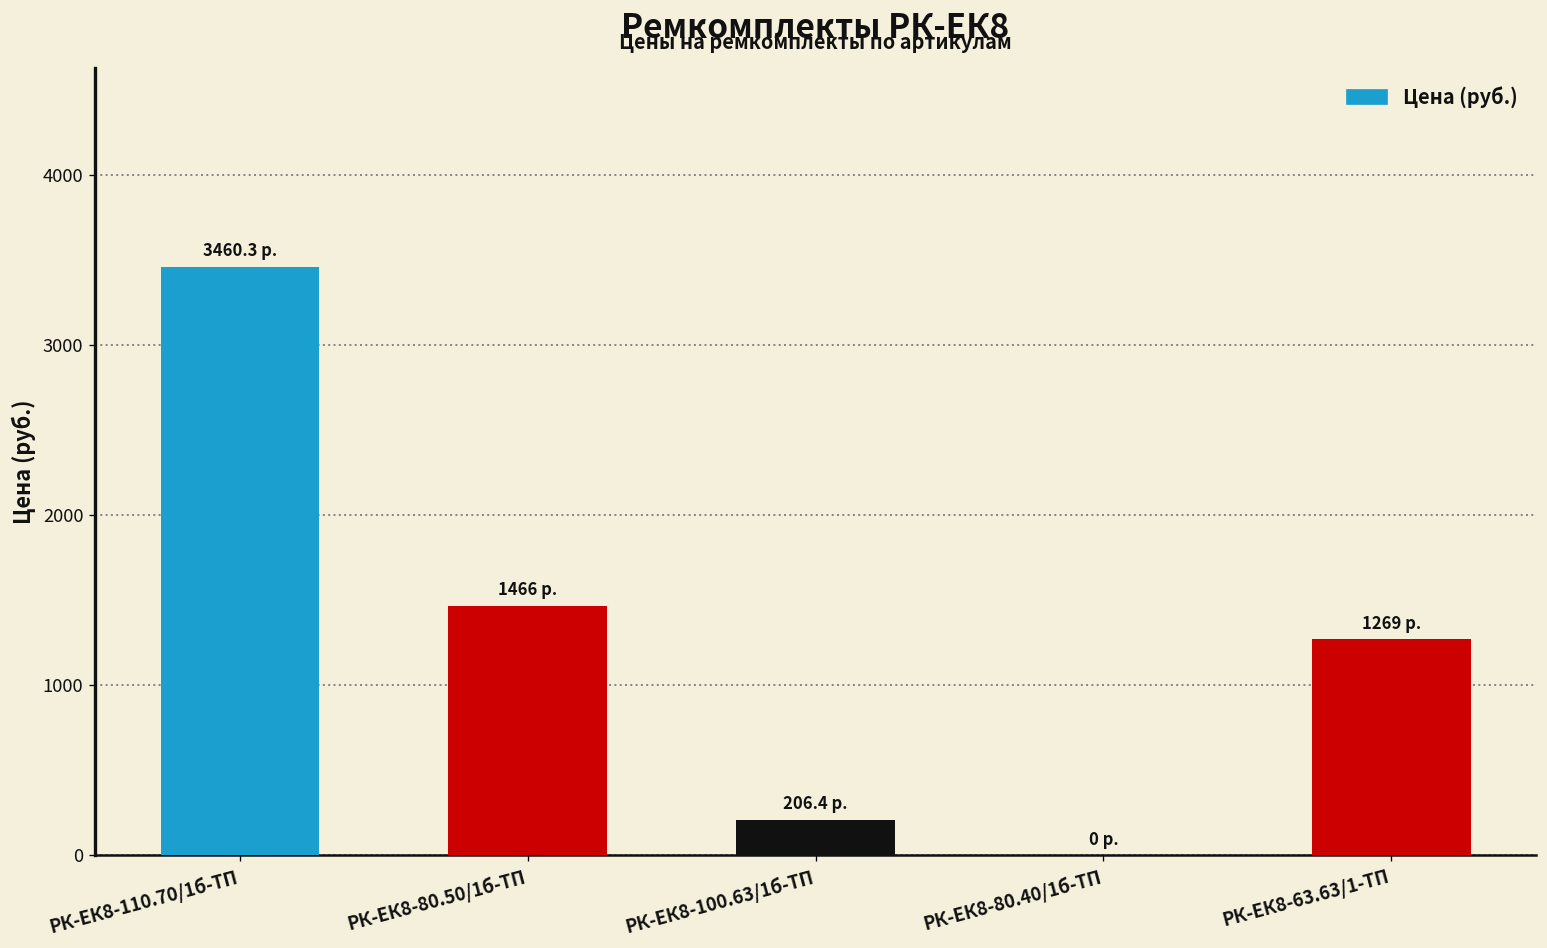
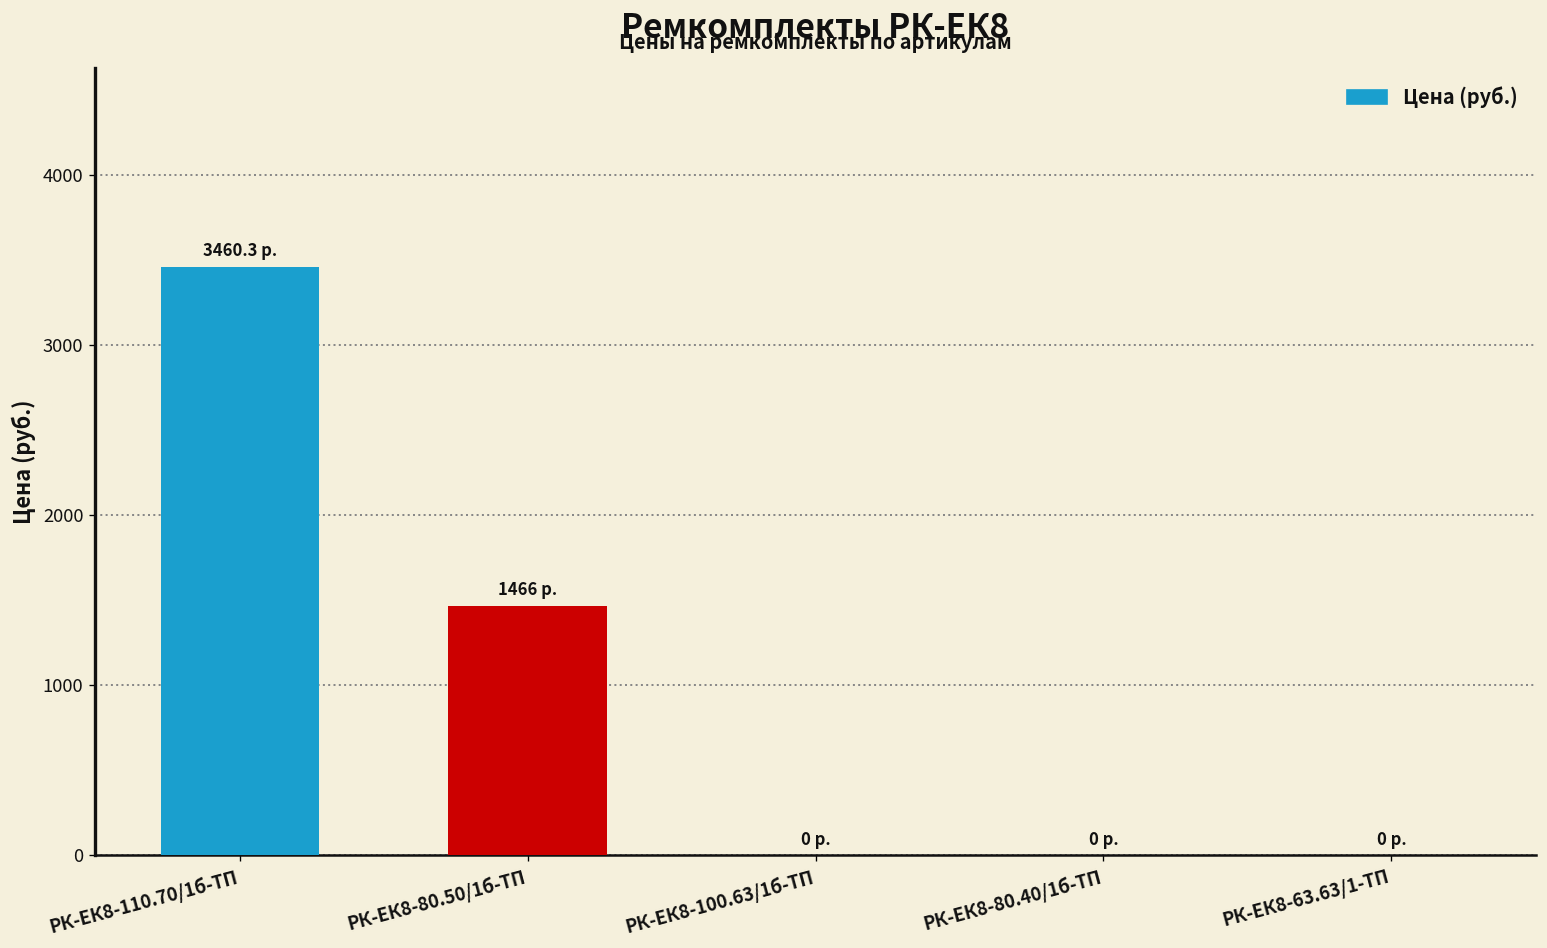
РК-ЕК8-100.63/1б-ТП: 206.4 -> 0
РК-ЕК8-63.63/1-ТП: 1269 -> 0
